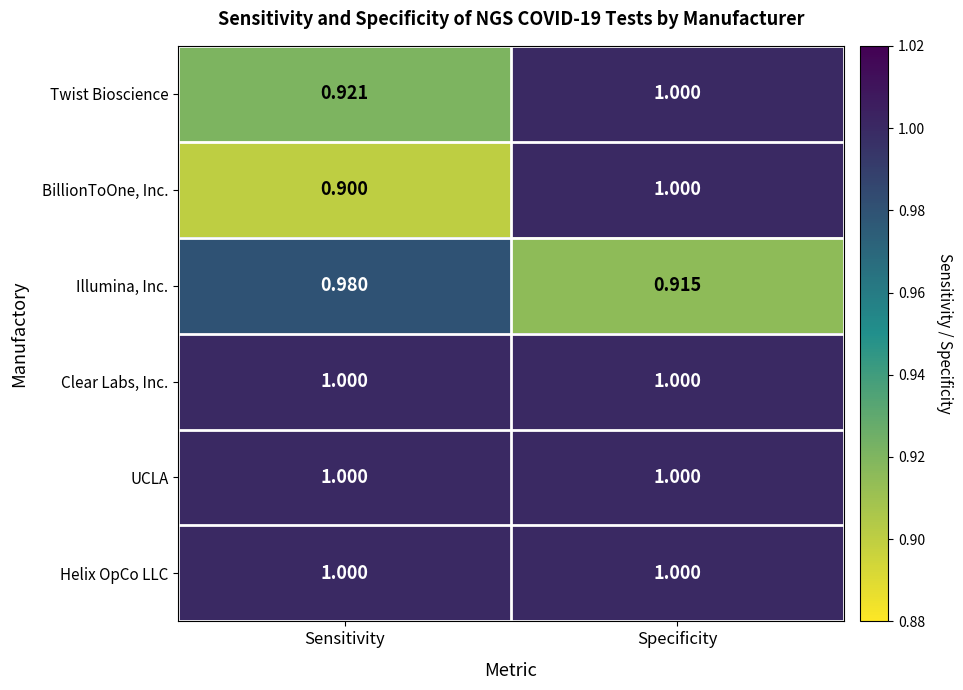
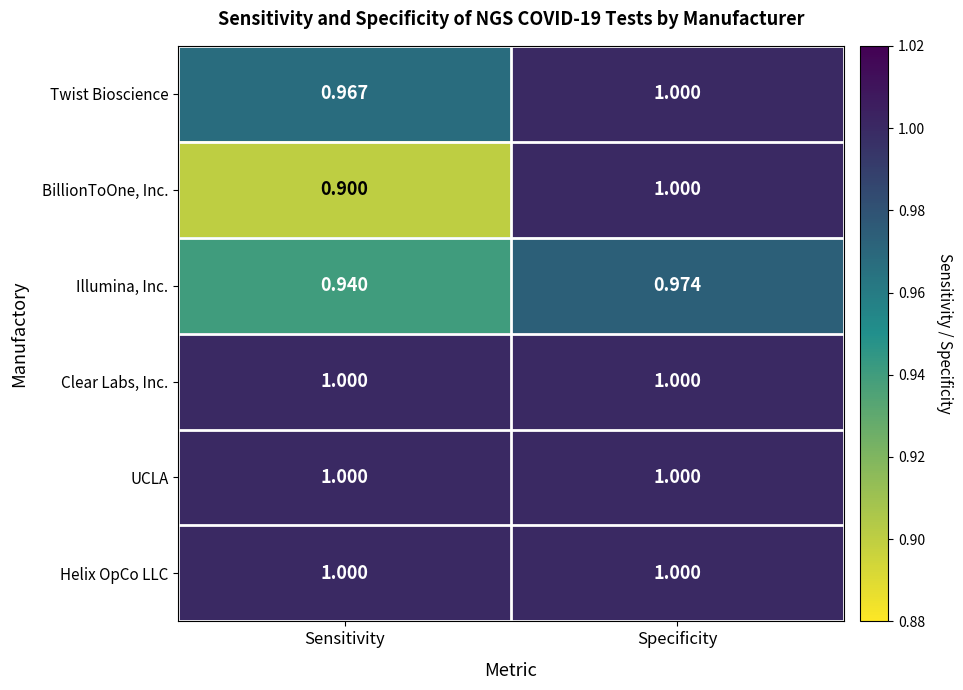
Twist Bioscience, Sensitivity: 0.921 -> 0.967
Illumina, Inc., Sensitivity: 0.980 -> 0.940
Illumina, Inc., Specificity: 0.915 -> 0.974
